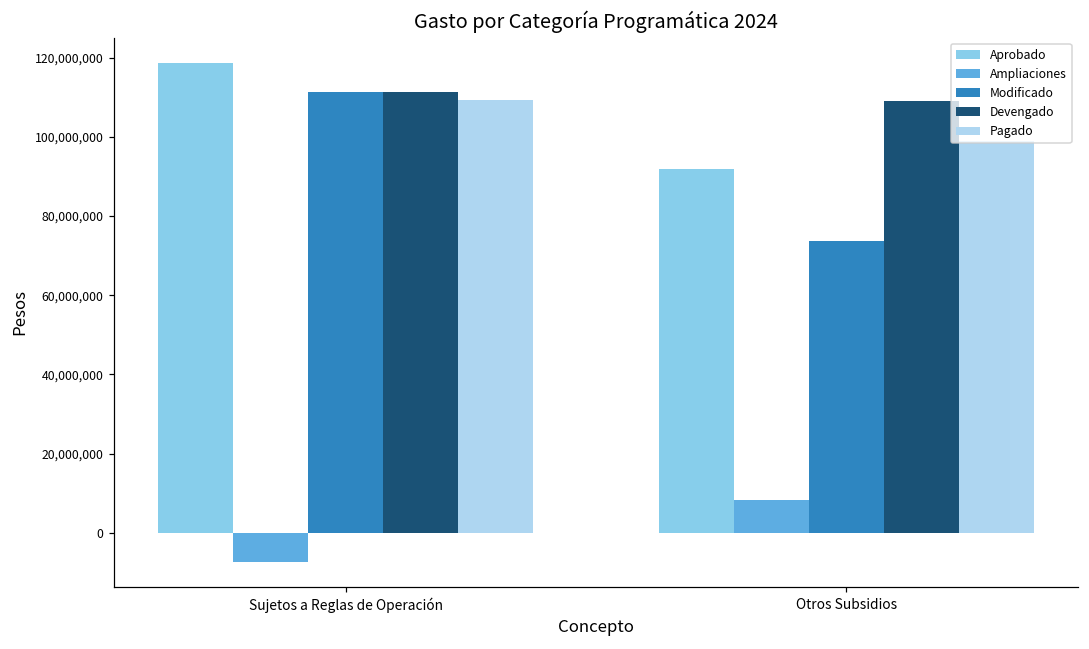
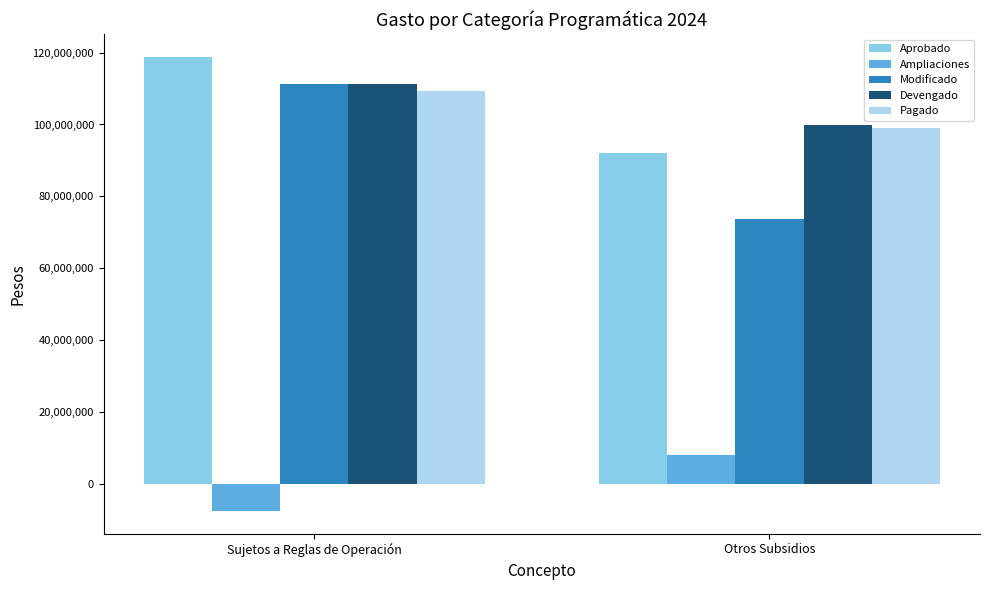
Devengado, Otros Subsidios: 109,000,000 -> 100,000,000
